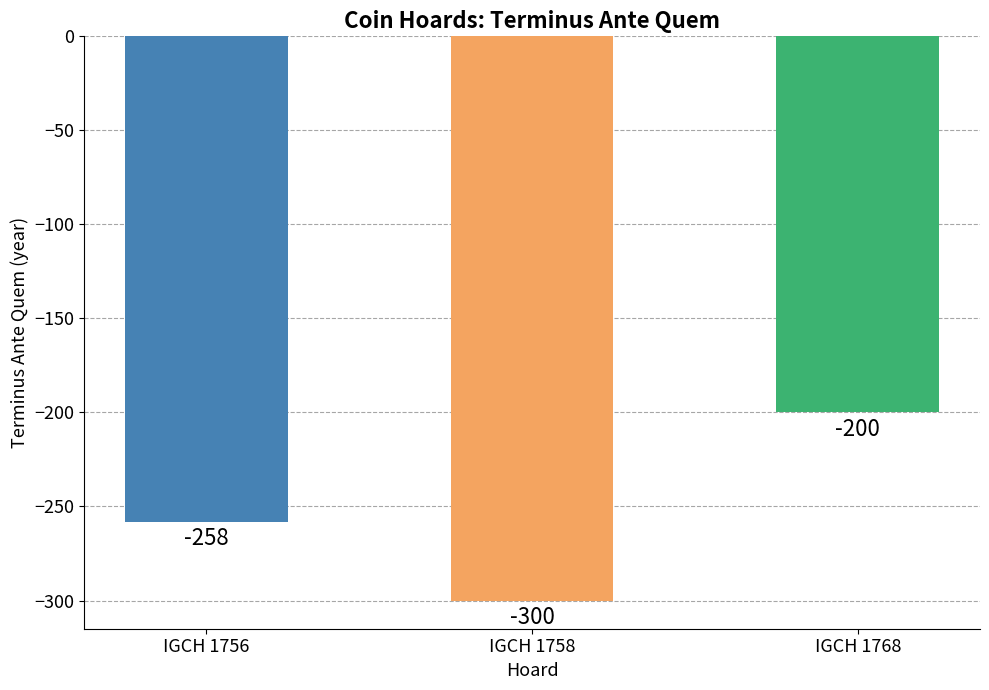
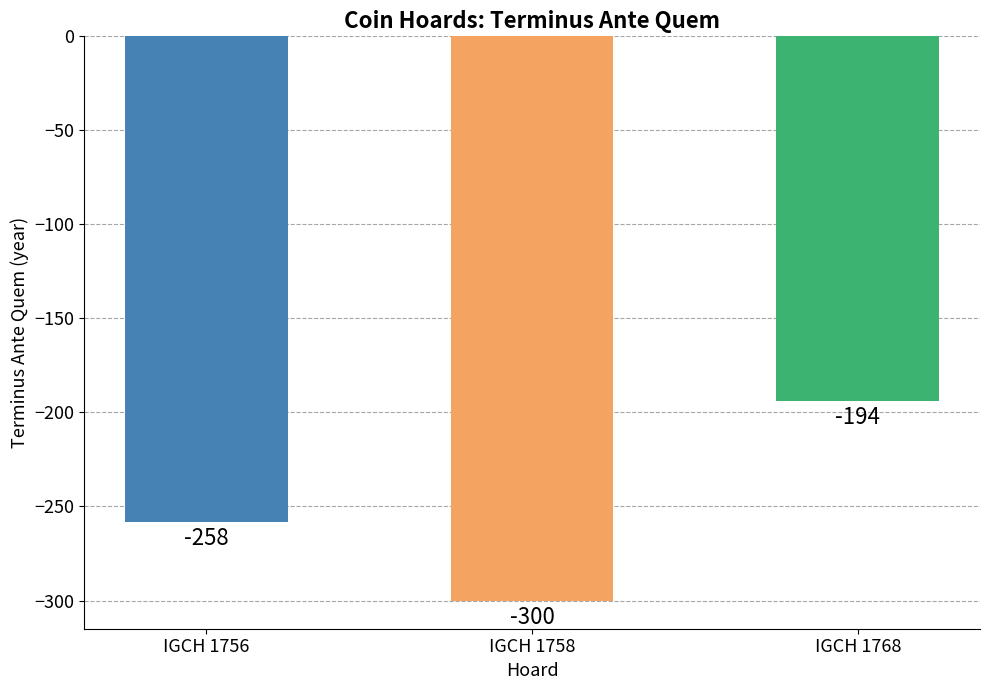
IGCH 1768: -200 -> -194
